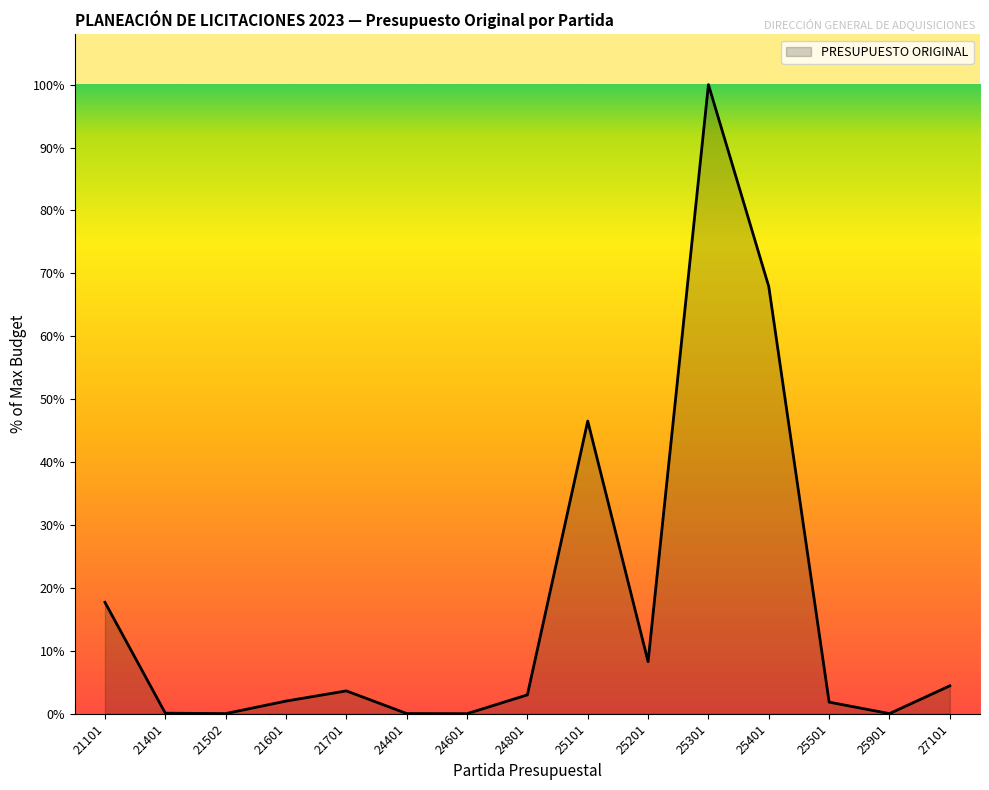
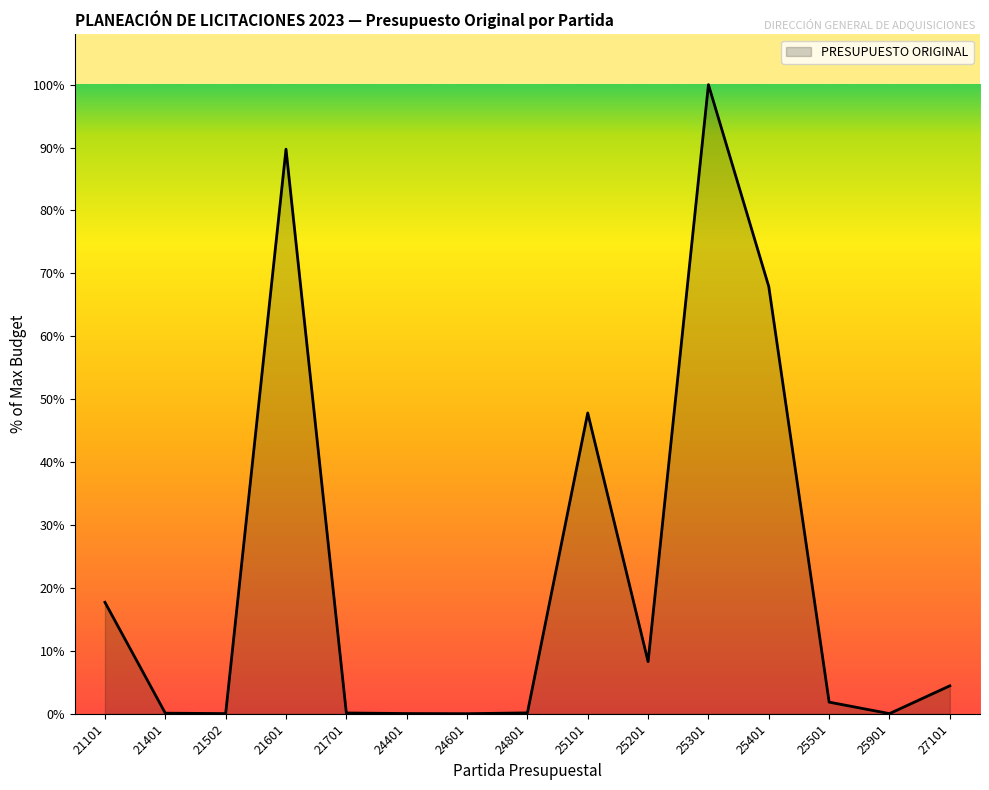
21601: 2% -> 90%
21701: 4% -> 0%
24801: 3% -> 0%
25101: 47% -> 48%
